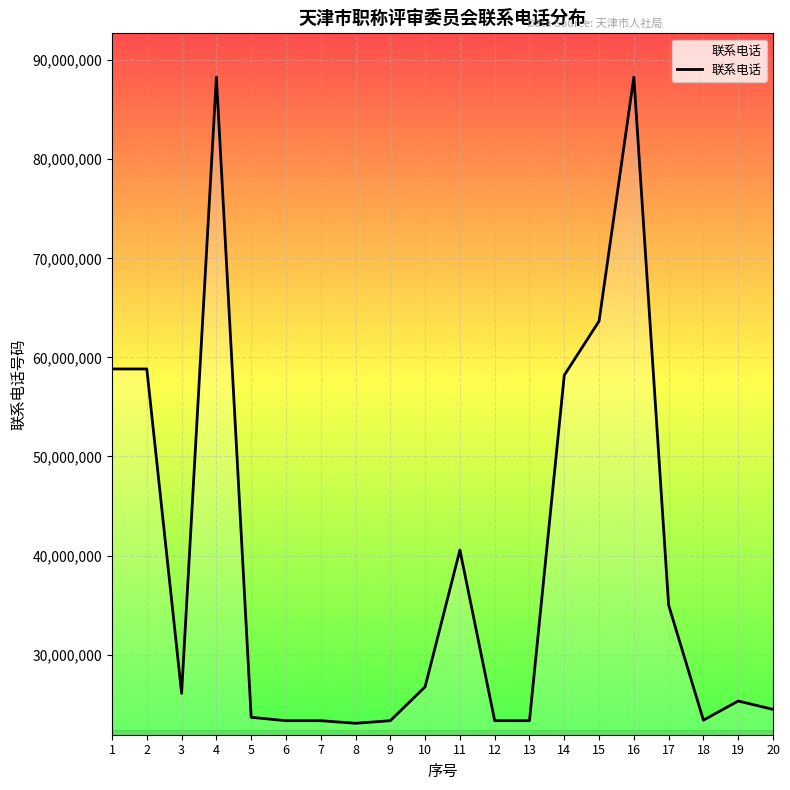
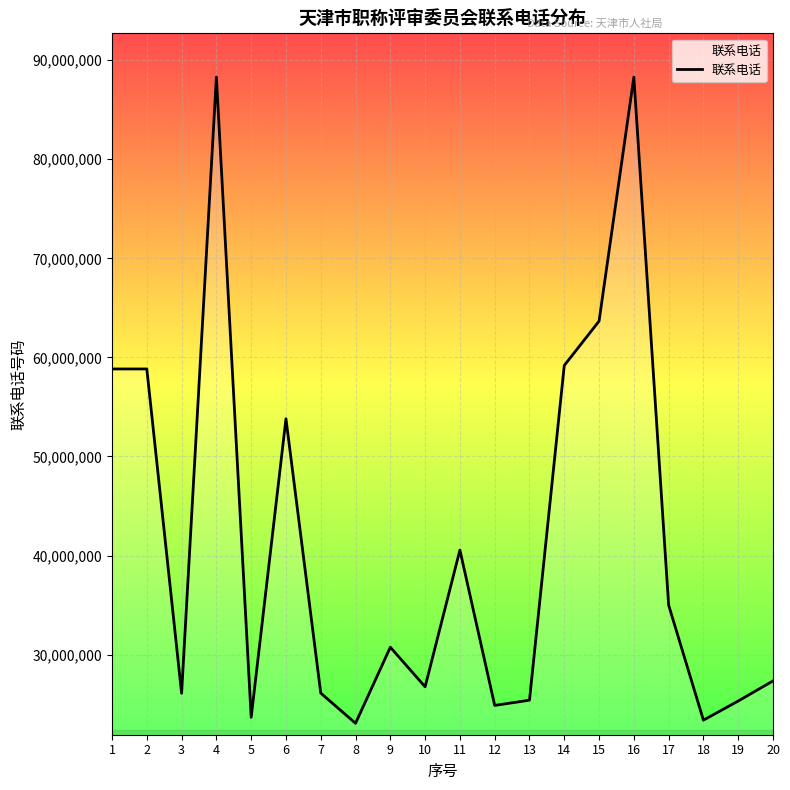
6: 23,000,000 -> 54,000,000
7: 23,000,000 -> 26,000,000
9: 23,000,000 -> 31,000,000
12: 23,000,000 -> 25,000,000
13: 23,000,000 -> 25,000,000
14: 58,000,000 -> 59,000,000
20: 24,000,000 -> 27,000,000
